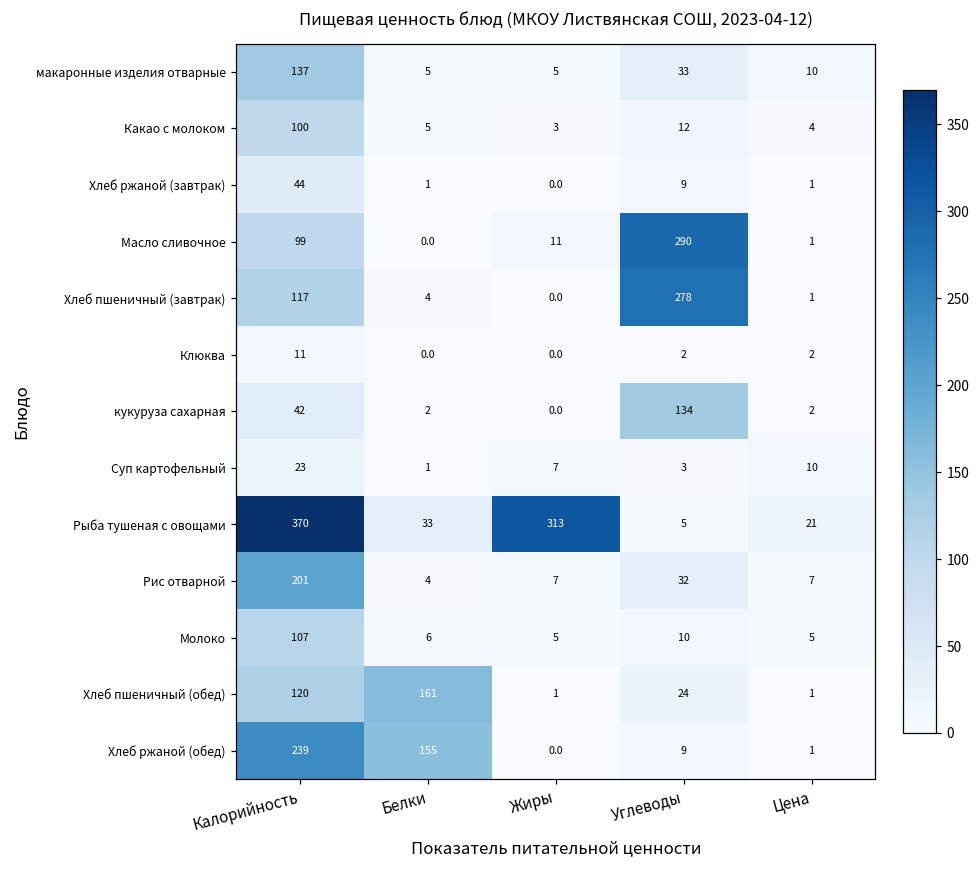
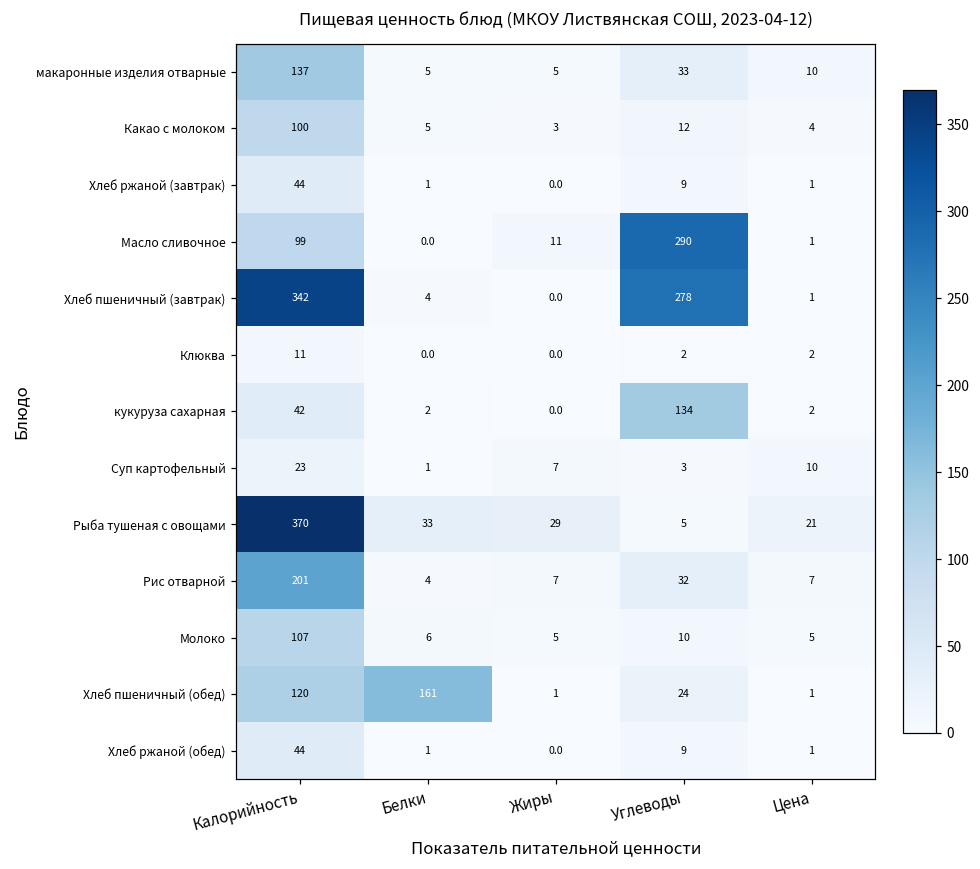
Хлеб пшеничный (завтрак), Калорийность: 117 -> 342
Рыба тушеная с овощами, Жиры: 313 -> 29
Хлеб ржаной (обед), Калорийность: 239 -> 44
Хлеб ржаной (обед), Белки: 155 -> 1
